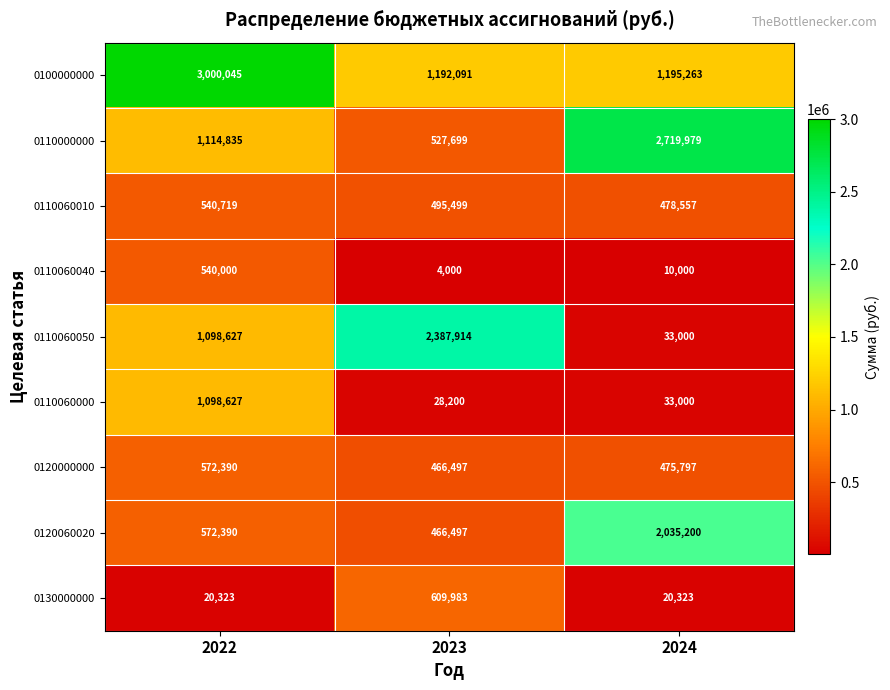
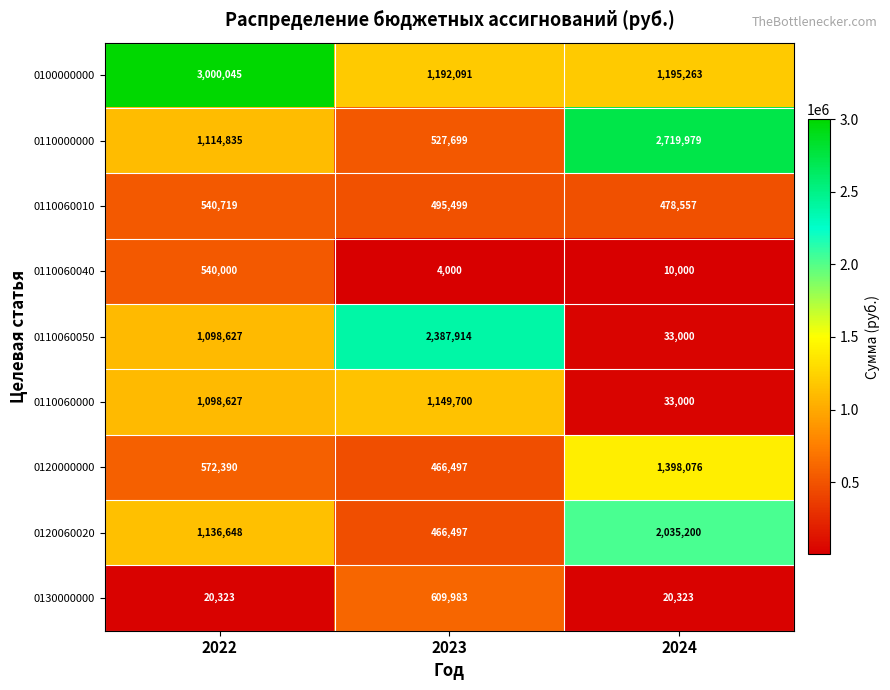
0110060000, 2023: 28,200 -> 1,149,700
0120000000, 2024: 475,797 -> 1,398,076
0120060020, 2022: 572,390 -> 1,136,648
